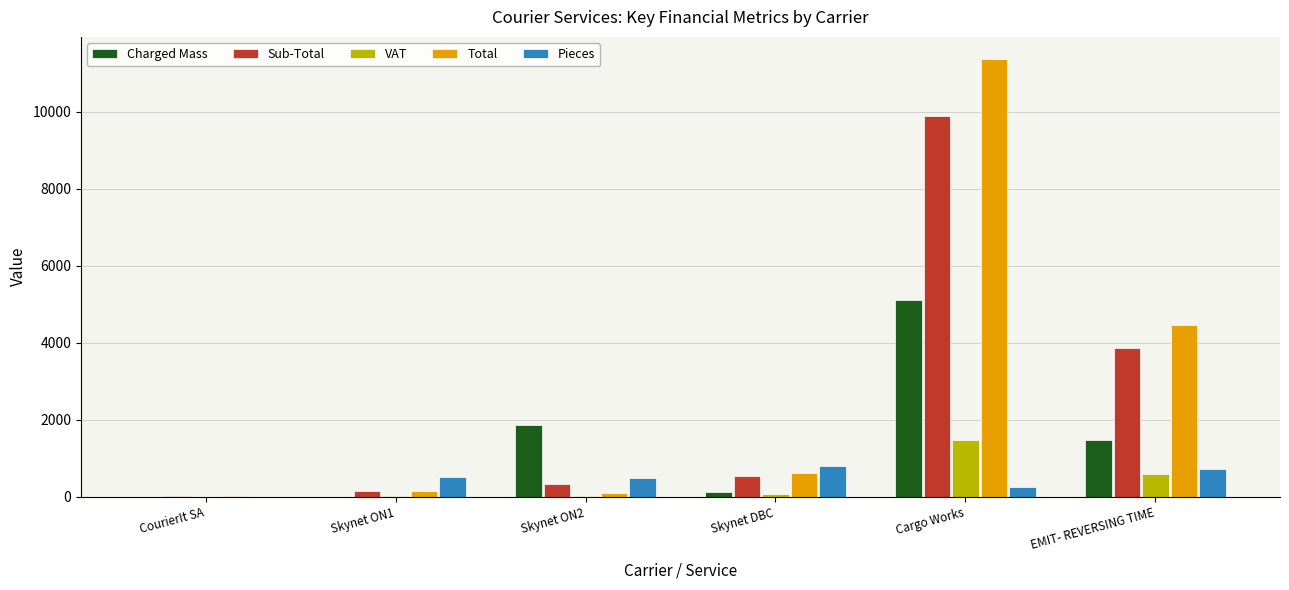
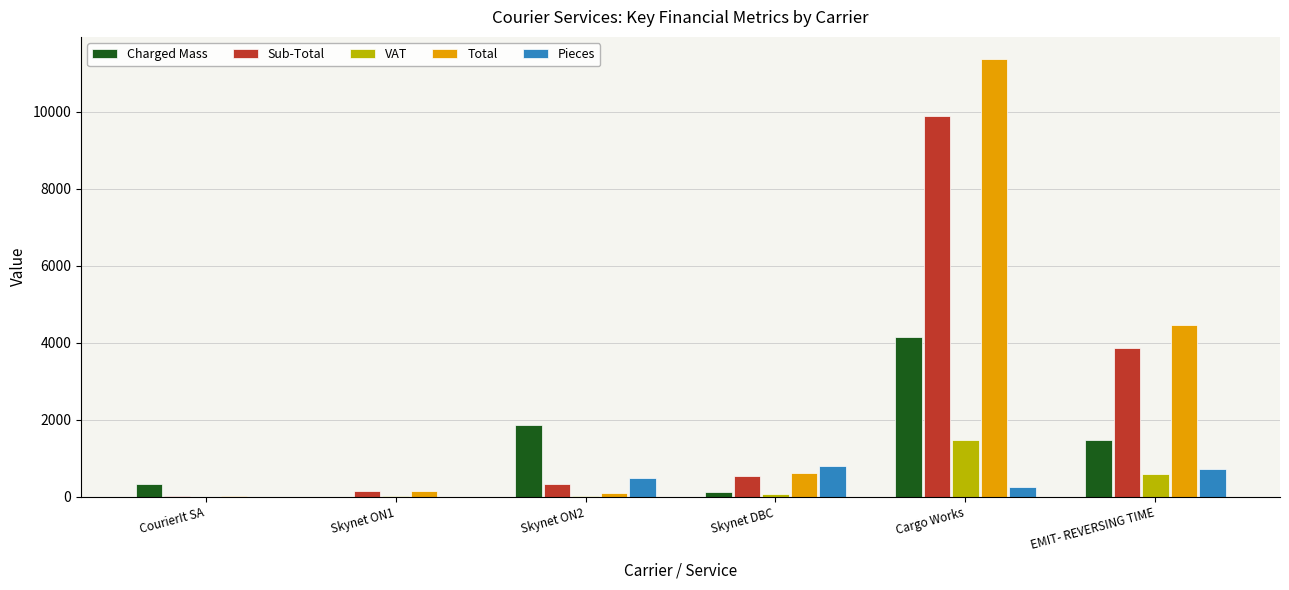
Charged Mass, CourierIt SA: 0 -> 300
Pieces, Skynet ON1: 500 -> 0
Charged Mass, Cargo Works: 5100 -> 4100
